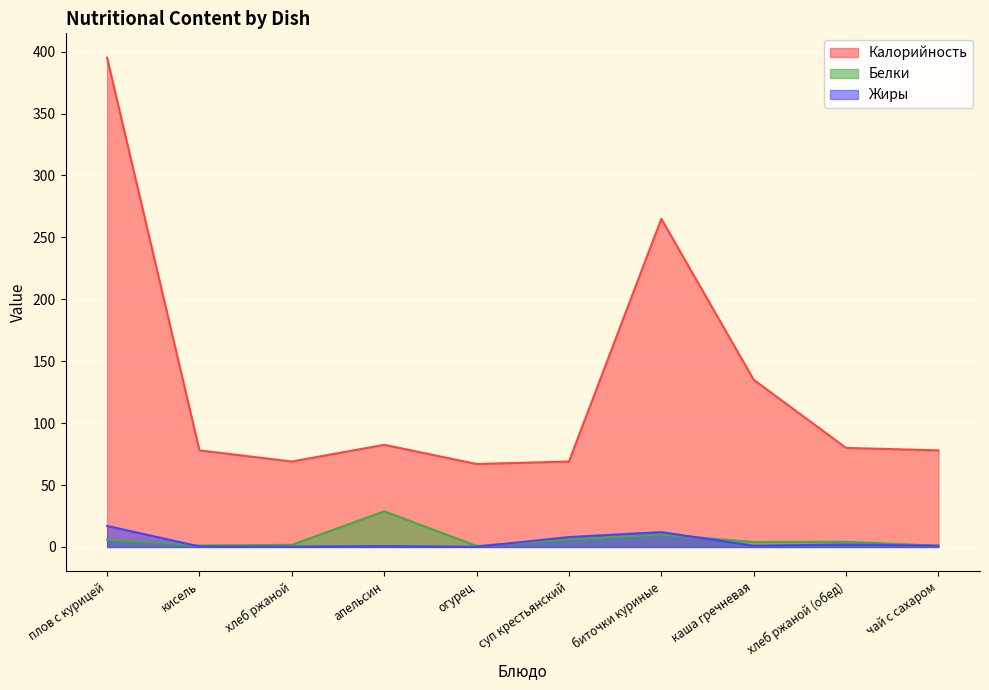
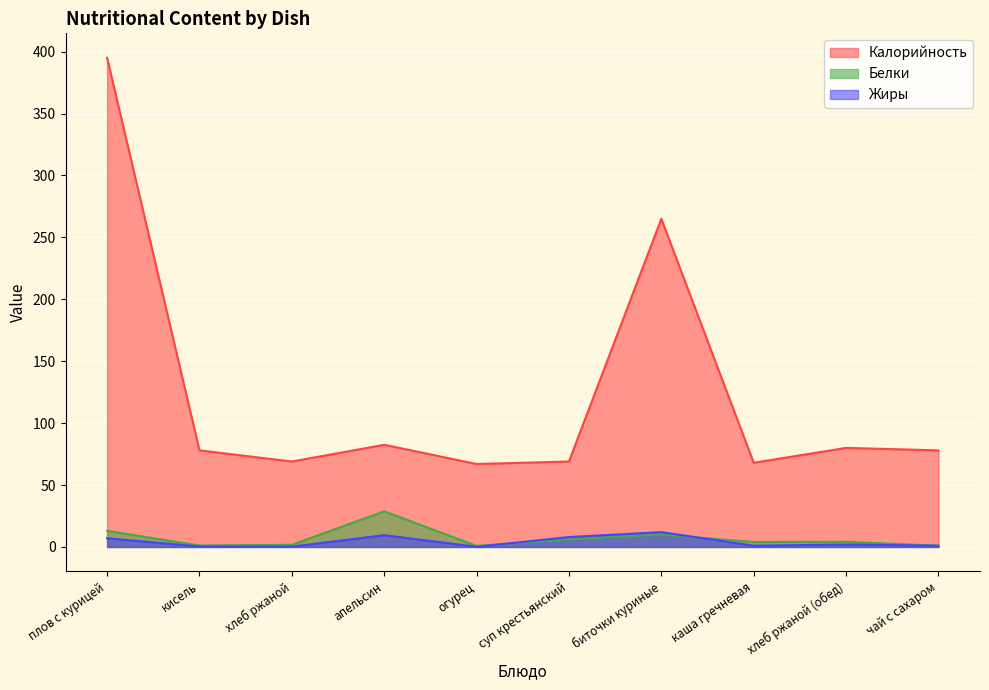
Белки, плов с курицей: 6 -> 13
Жиры, плов с курицей: 17 -> 7
Жиры, апельсин: 1 -> 10
Калорийность, каша гречневая: 135 -> 68
